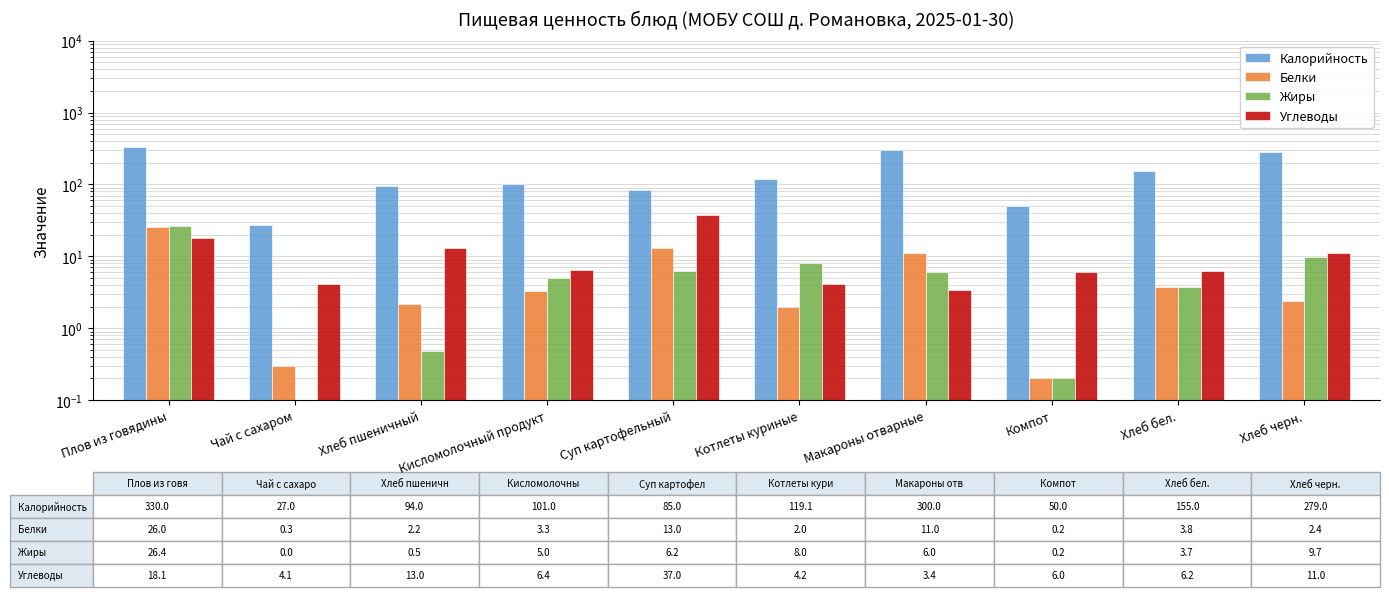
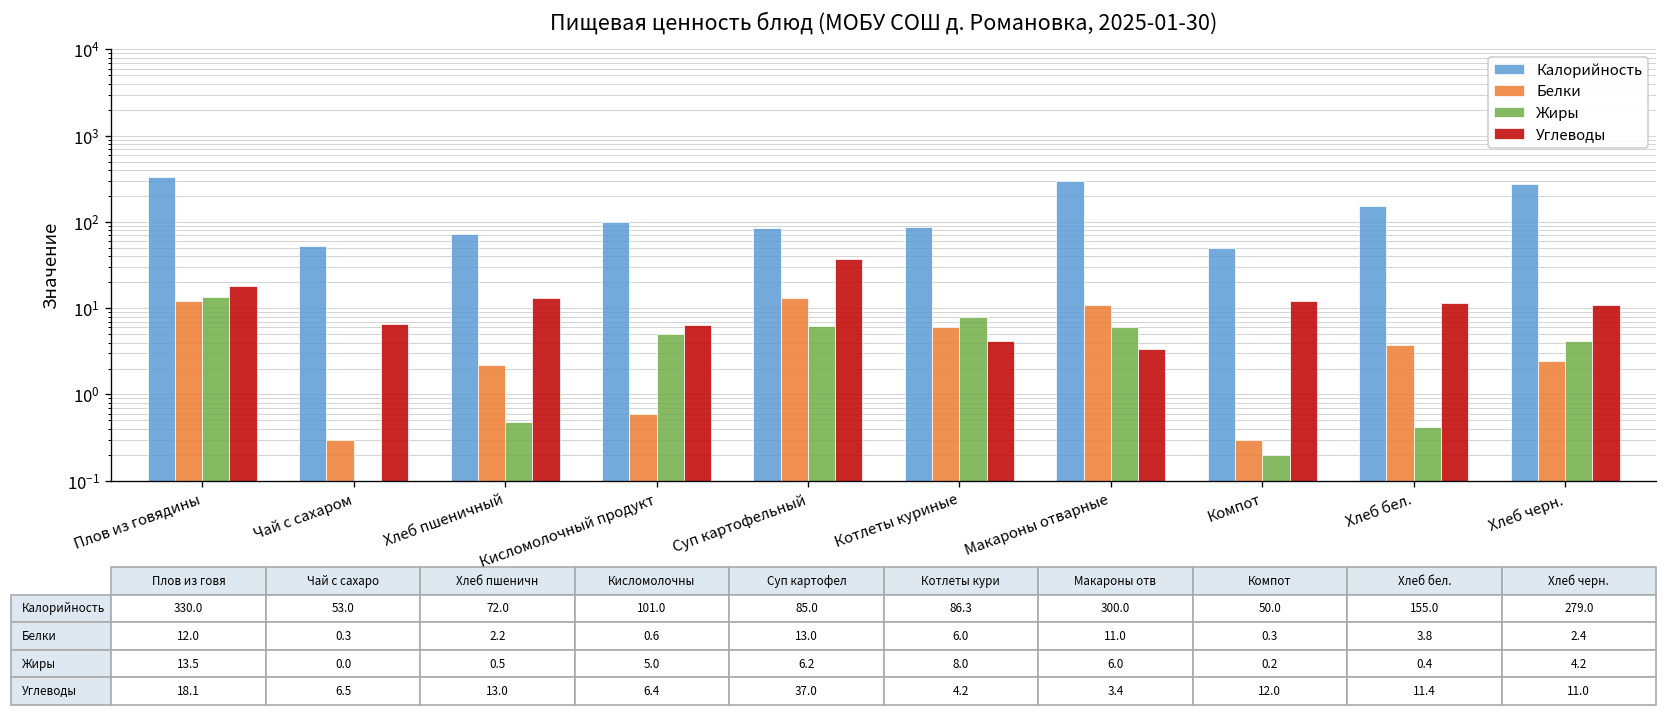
Белки, Плов из говядины: 26.0 -> 12.0
Жиры, Плов из говядины: 26.4 -> 13.5
Калорийность, Чай с сахаром: 27.0 -> 53.0
Углеводы, Чай с сахаром: 4.1 -> 6.5
Калорийность, Хлеб пшеничный: 94.0 -> 72.0
Белки, Кисломолочный продукт: 3.3 -> 0.6
Калорийность, Котлеты куриные: 119.1 -> 86.3
Белки, Котлеты куриные: 2.0 -> 6.0
Белки, Компот: 0.2 -> 0.3
Углеводы, Компот: 6.0 -> 12.0
Жиры, Хлеб бел.: 3.7 -> 0.4
Углеводы, Хлеб бел.: 6.2 -> 11.4
Жиры, Хлеб черн.: 9.7 -> 4.2
